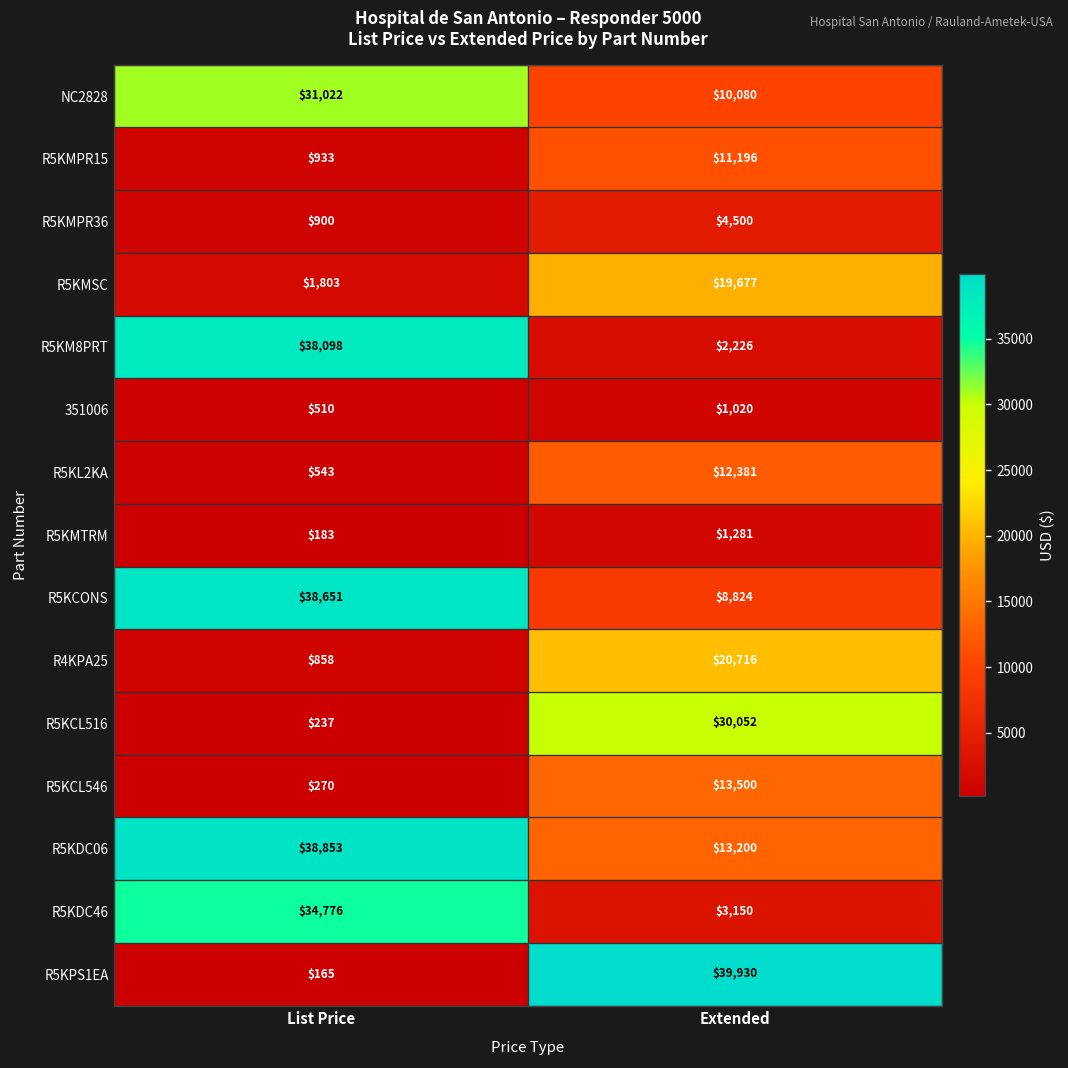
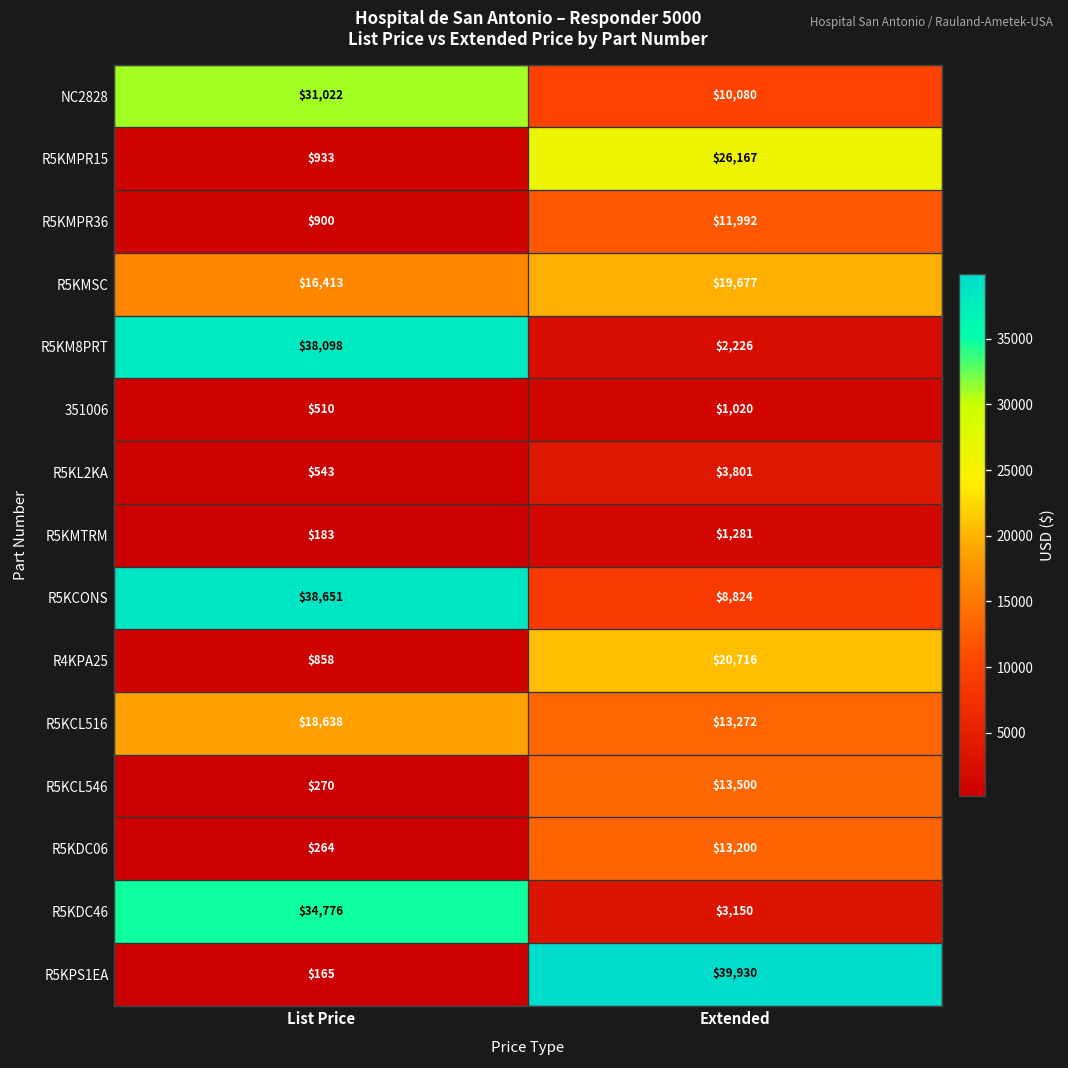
R5KMPR15, Extended: $11,196 -> $26,167
R5KMPR36, Extended: $4,500 -> $11,992
R5KMSC, List Price: $1,803 -> $16,413
R5KL2KA, Extended: $12,381 -> $3,801
R5KCL516, List Price: $237 -> $18,638
R5KCL516, Extended: $30,052 -> $13,272
R5KDC06, List Price: $38,853 -> $264
